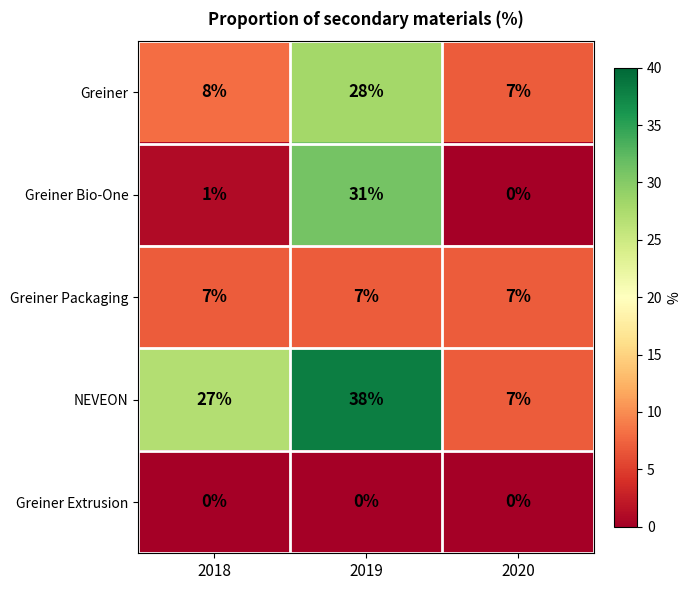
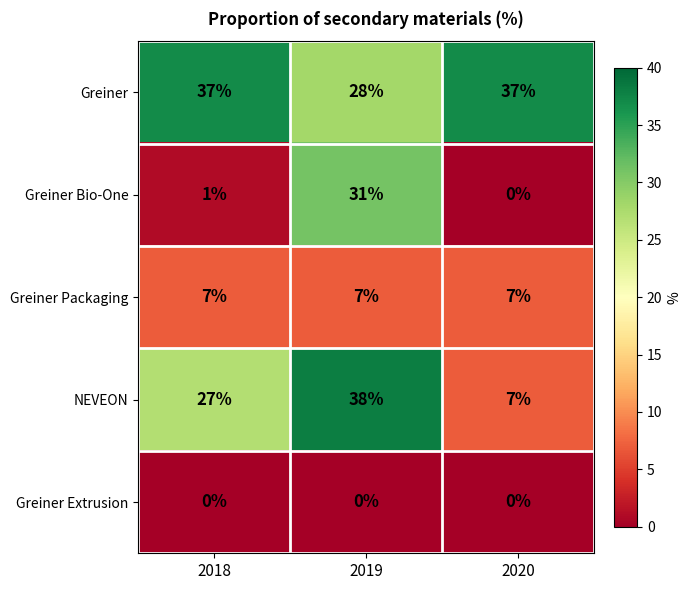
Greiner, 2018: 8% -> 37%
Greiner, 2020: 7% -> 37%
